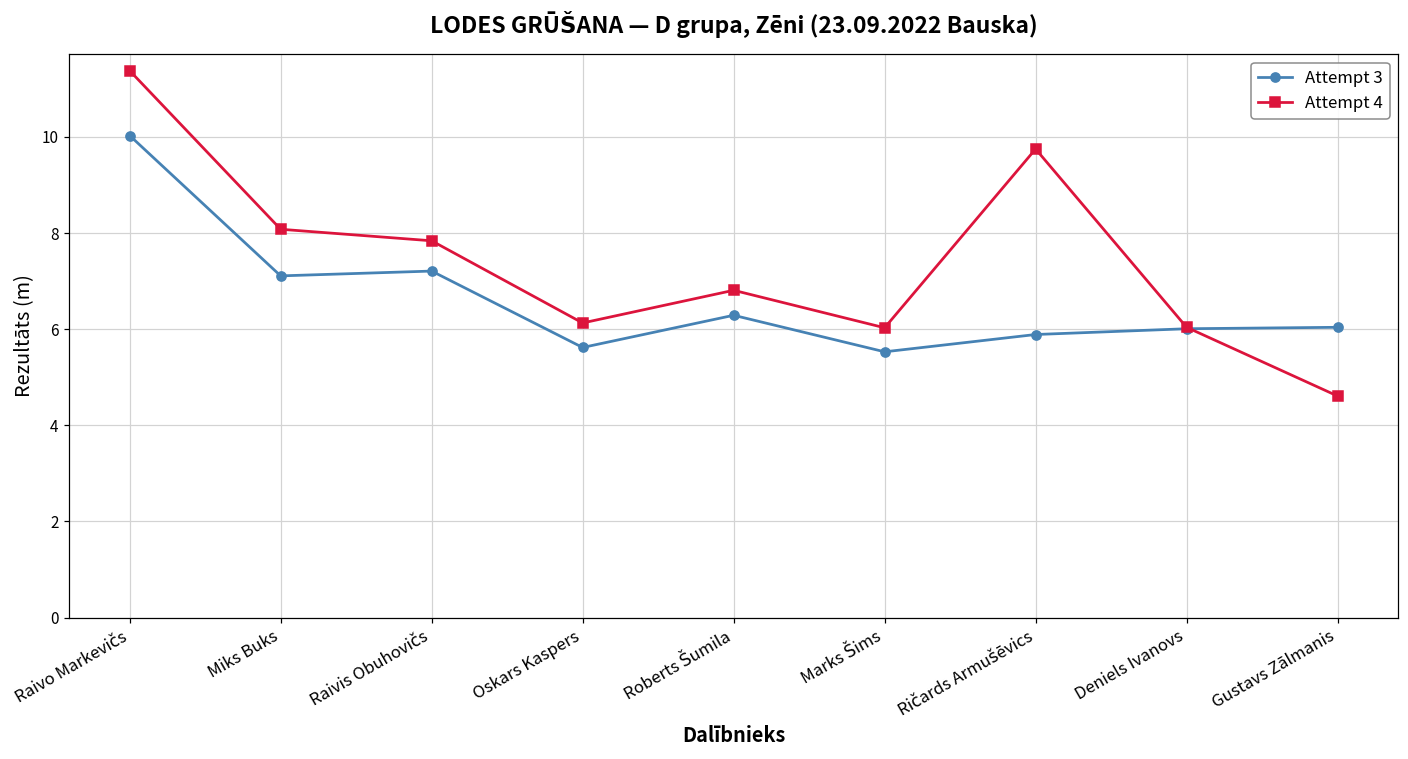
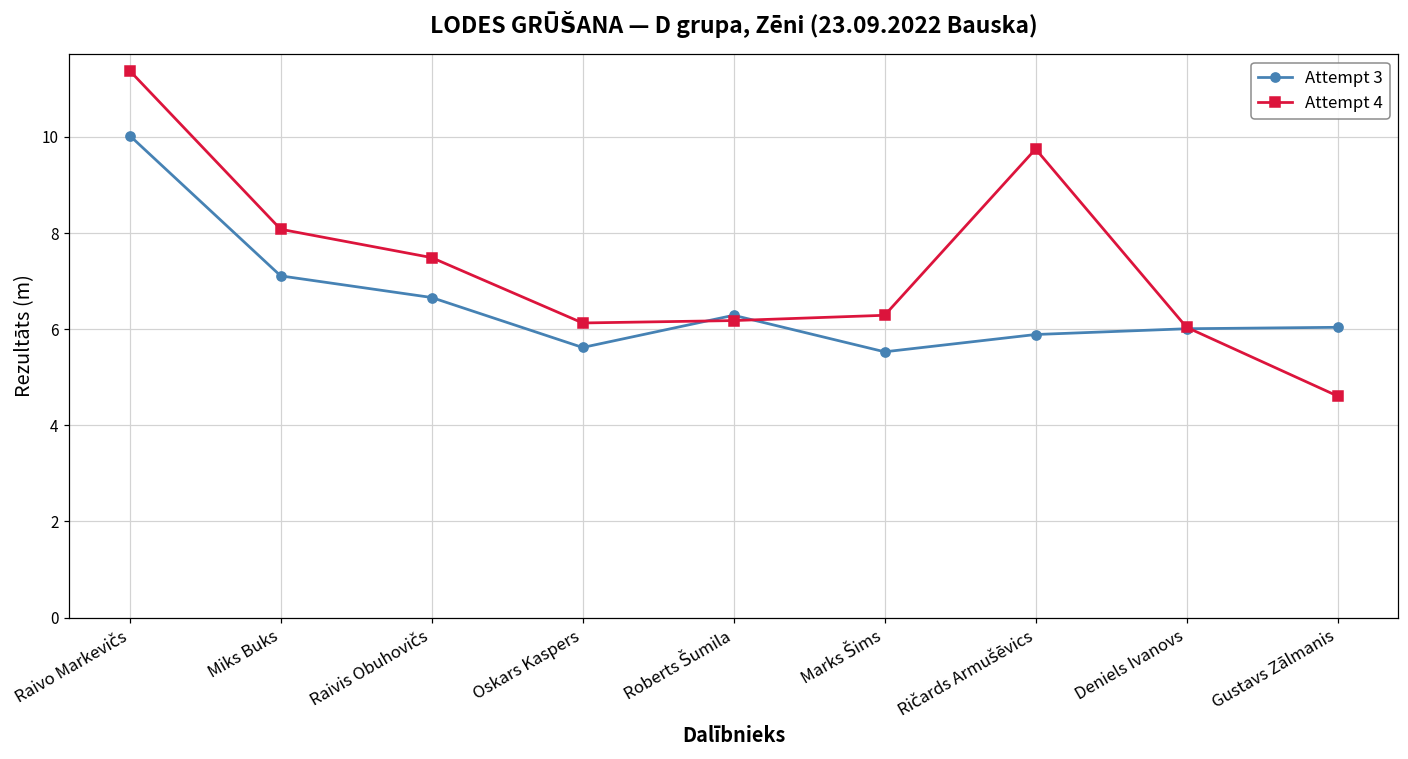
Attempt 3, Raivis Obuhovičs: 7.2 -> 6.7
Attempt 4, Raivis Obuhovičs: 7.8 -> 7.5
Attempt 4, Roberts Šumila: 6.8 -> 6.2
Attempt 4, Marks Šims: 6.0 -> 6.3
